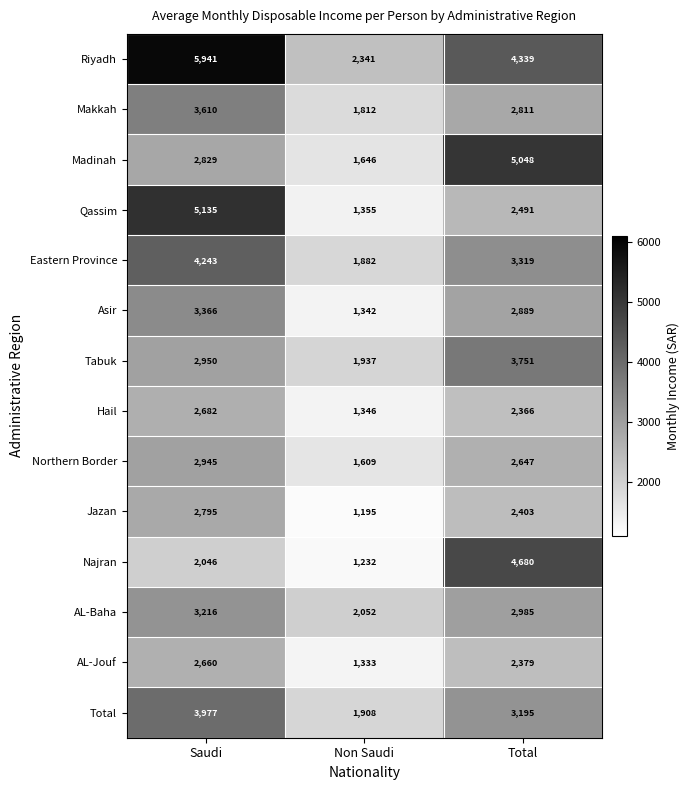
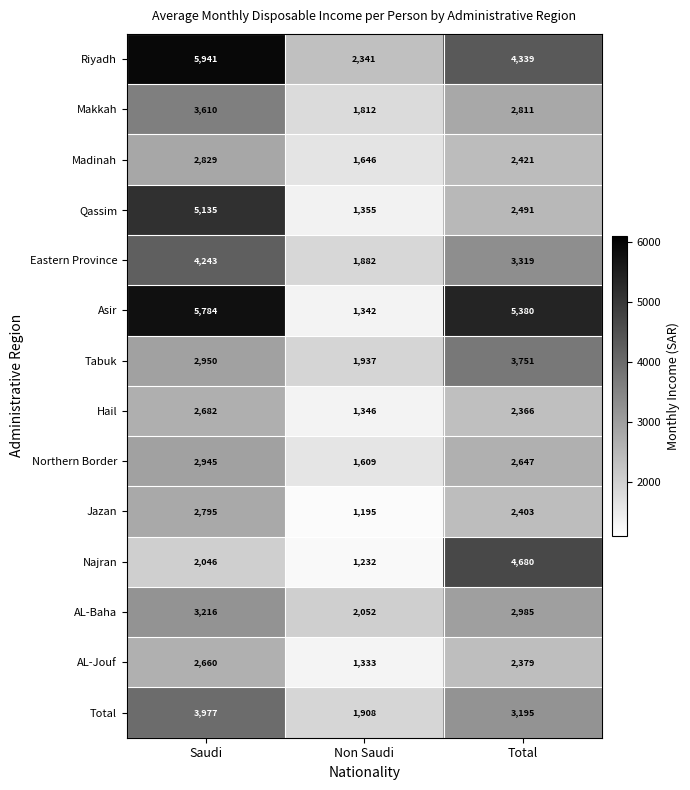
Madinah, Total: 5,048 -> 2,421
Asir, Saudi: 3,366 -> 5,784
Asir, Total: 2,889 -> 5,380
